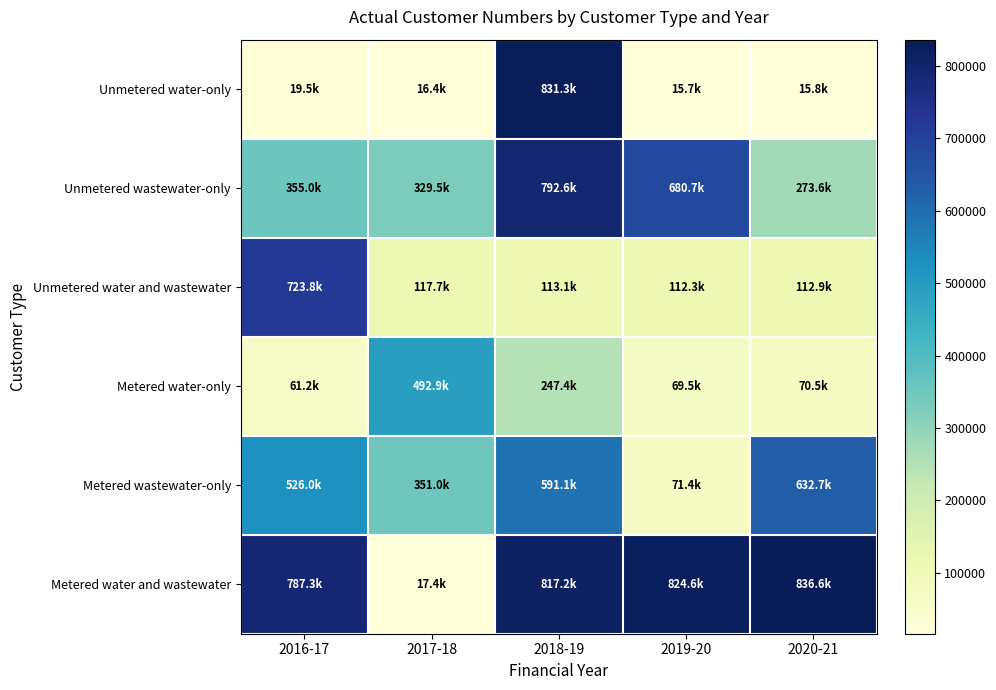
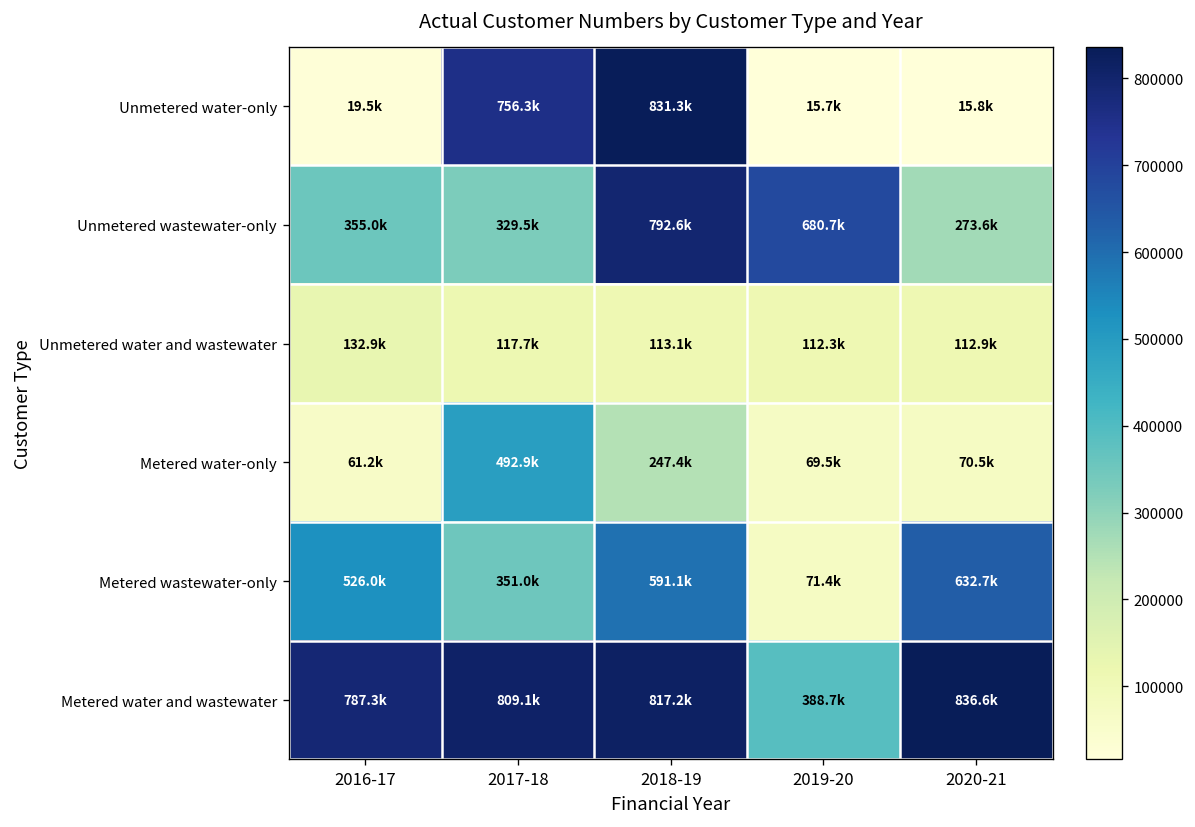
Unmetered water-only, 2017-18: 16.4k -> 756.3k
Unmetered water and wastewater, 2016-17: 723.8k -> 132.9k
Metered water and wastewater, 2017-18: 17.4k -> 809.1k
Metered water and wastewater, 2019-20: 824.6k -> 388.7k
